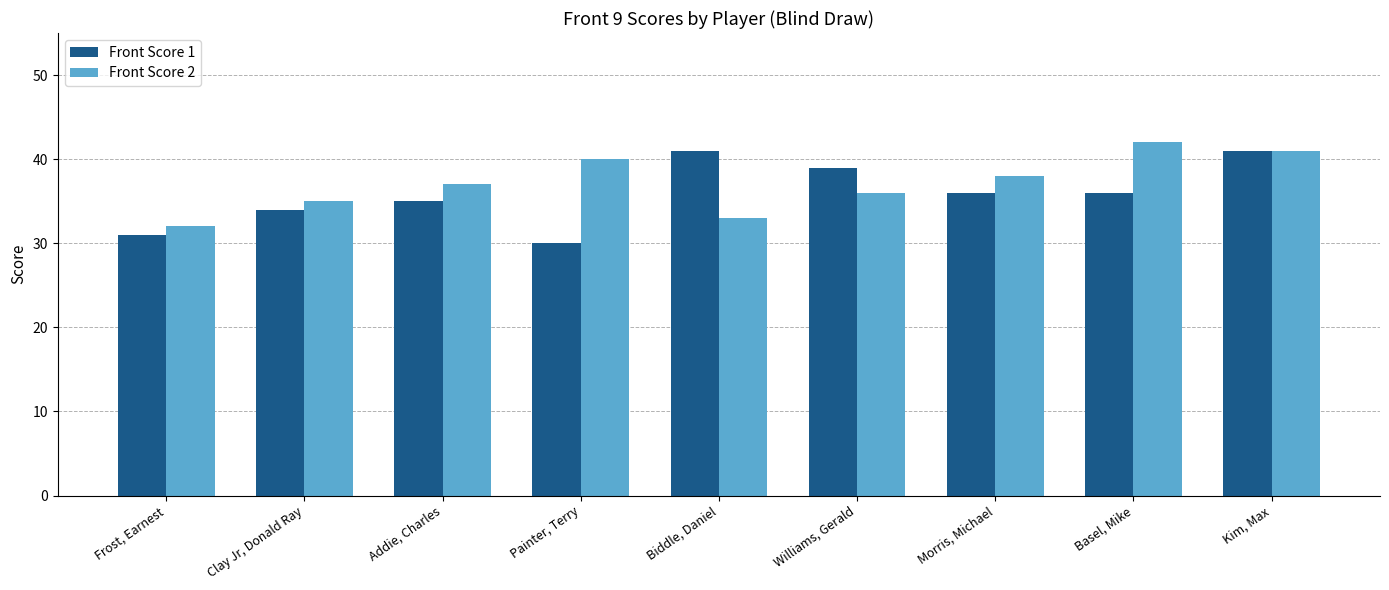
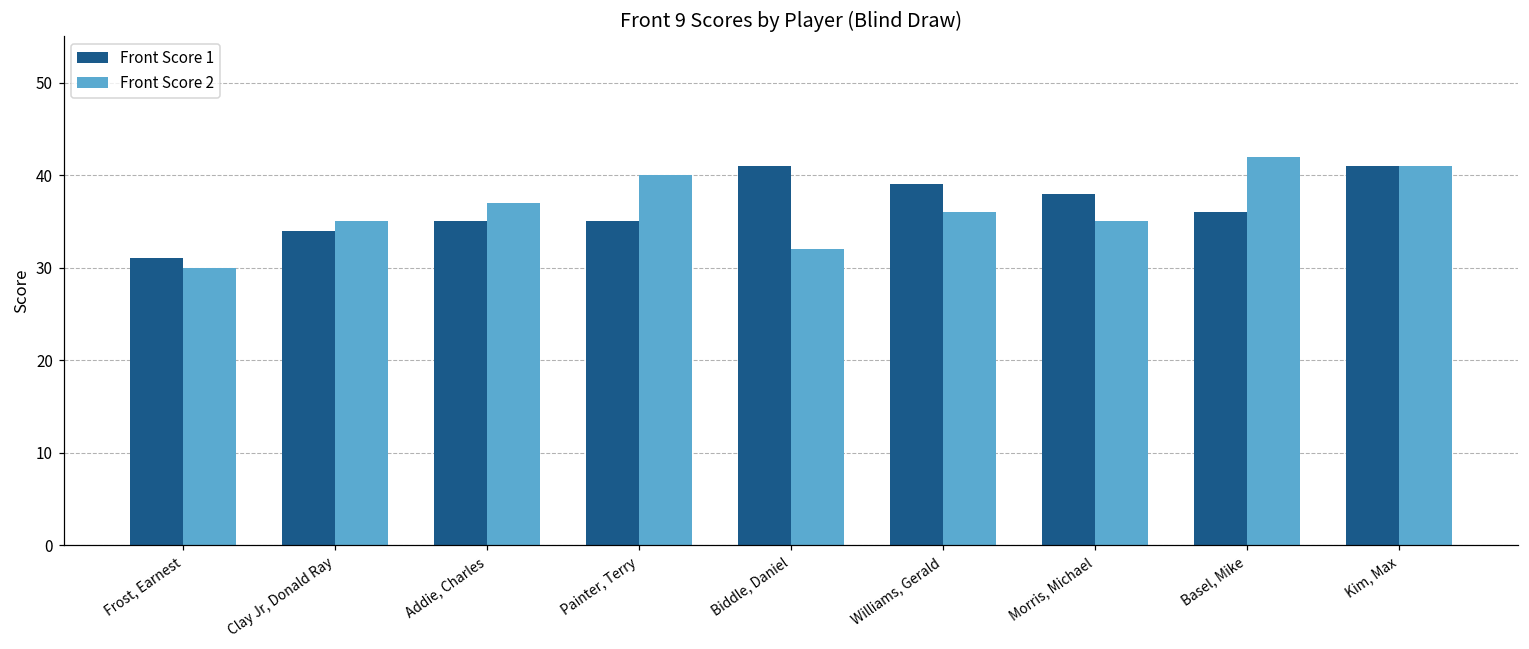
Front Score 2, Frost, Earnest: 32 -> 30
Front Score 1, Painter, Terry: 30 -> 35
Front Score 2, Biddle, Daniel: 33 -> 32
Front Score 1, Morris, Michael: 36 -> 38
Front Score 2, Morris, Michael: 38 -> 35
